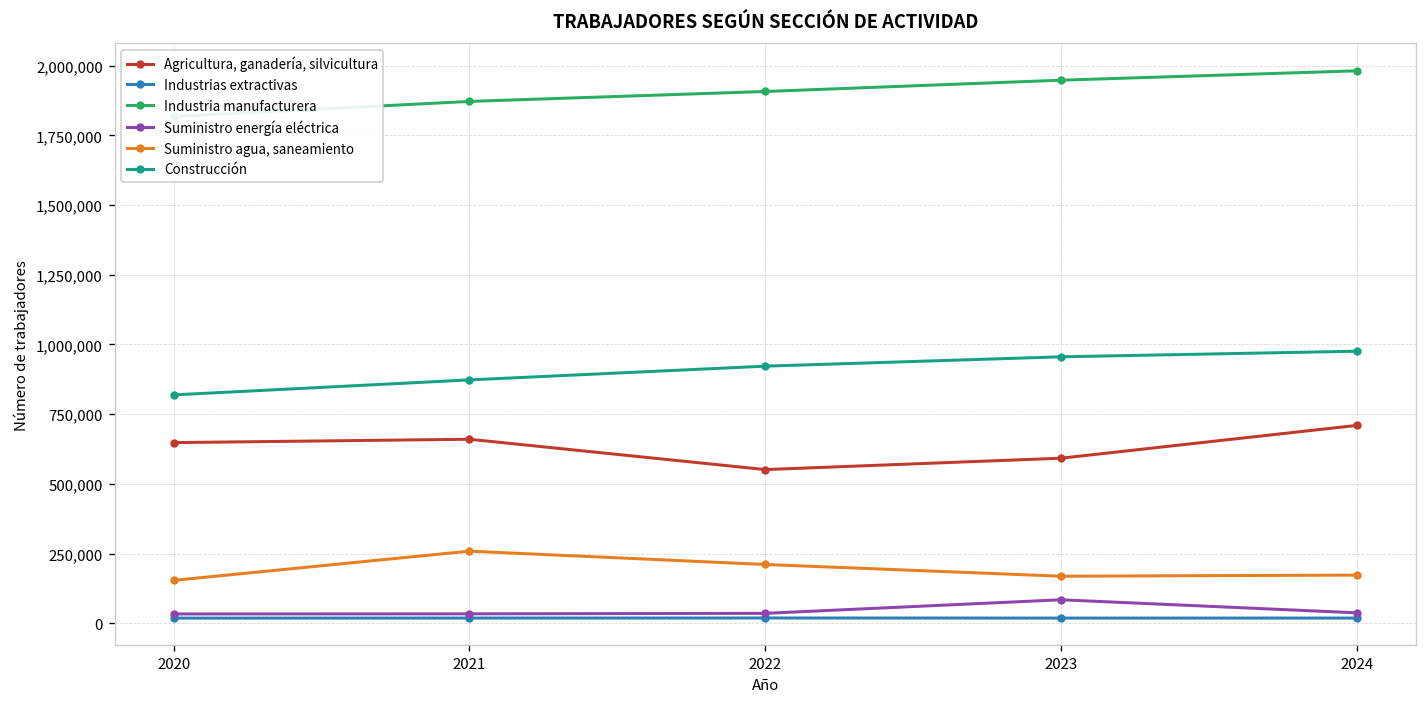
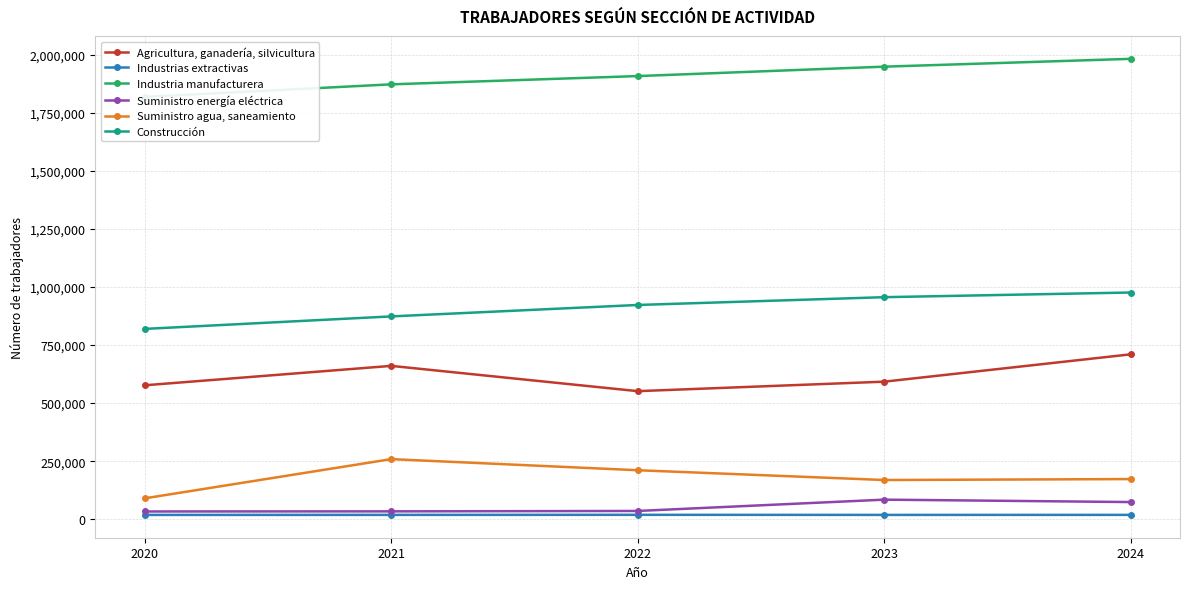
Agricultura, ganadería, silvicultura, 2020: 650,000 -> 580,000
Suministro agua, saneamiento, 2020: 150,000 -> 90,000
Suministro energía eléctrica, 2024: 40,000 -> 70,000
